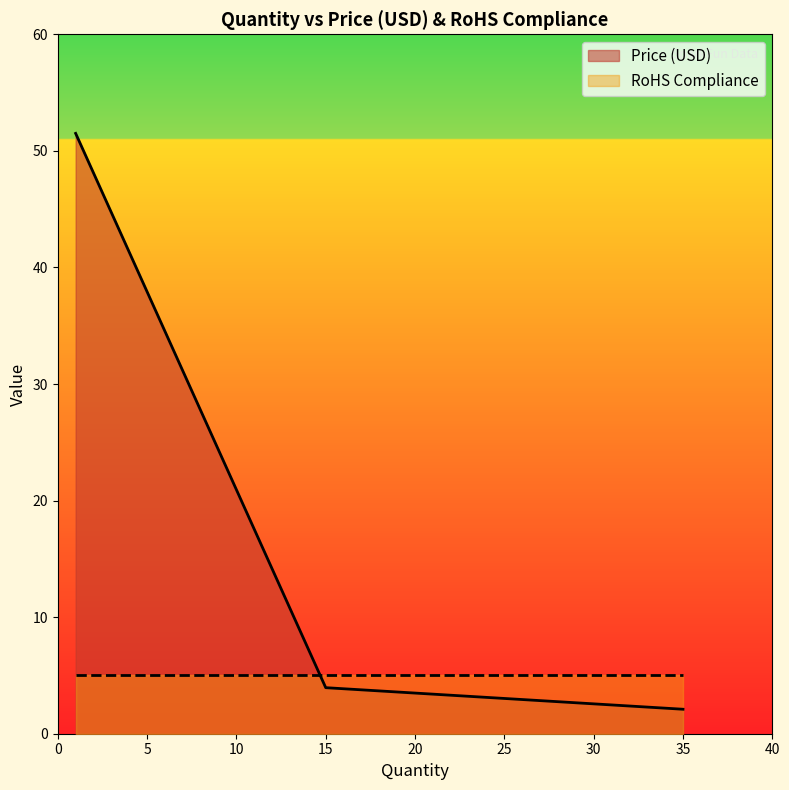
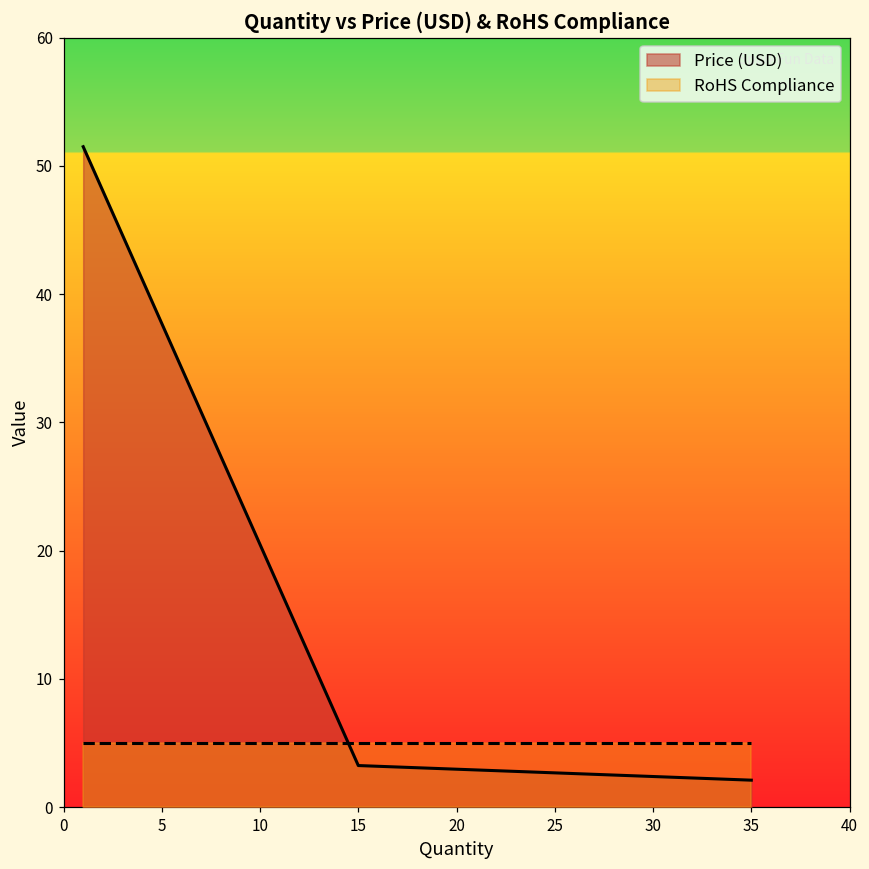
Price (USD), 15: 4.0 -> 3.2
